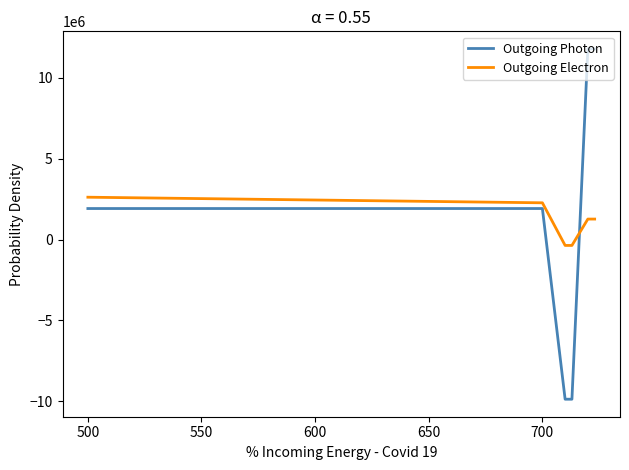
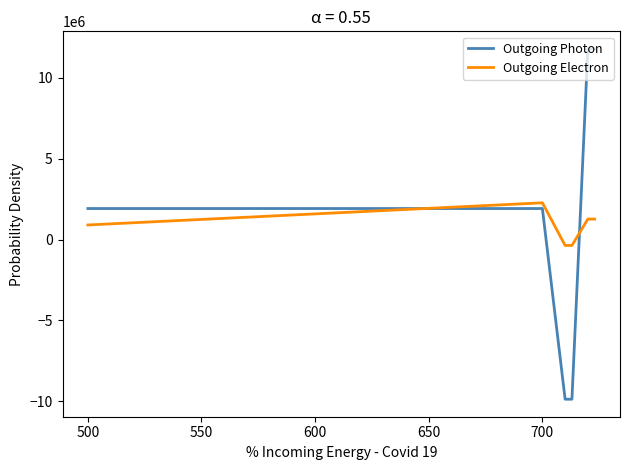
Outgoing Electron, 500: 2600000 -> 900000
